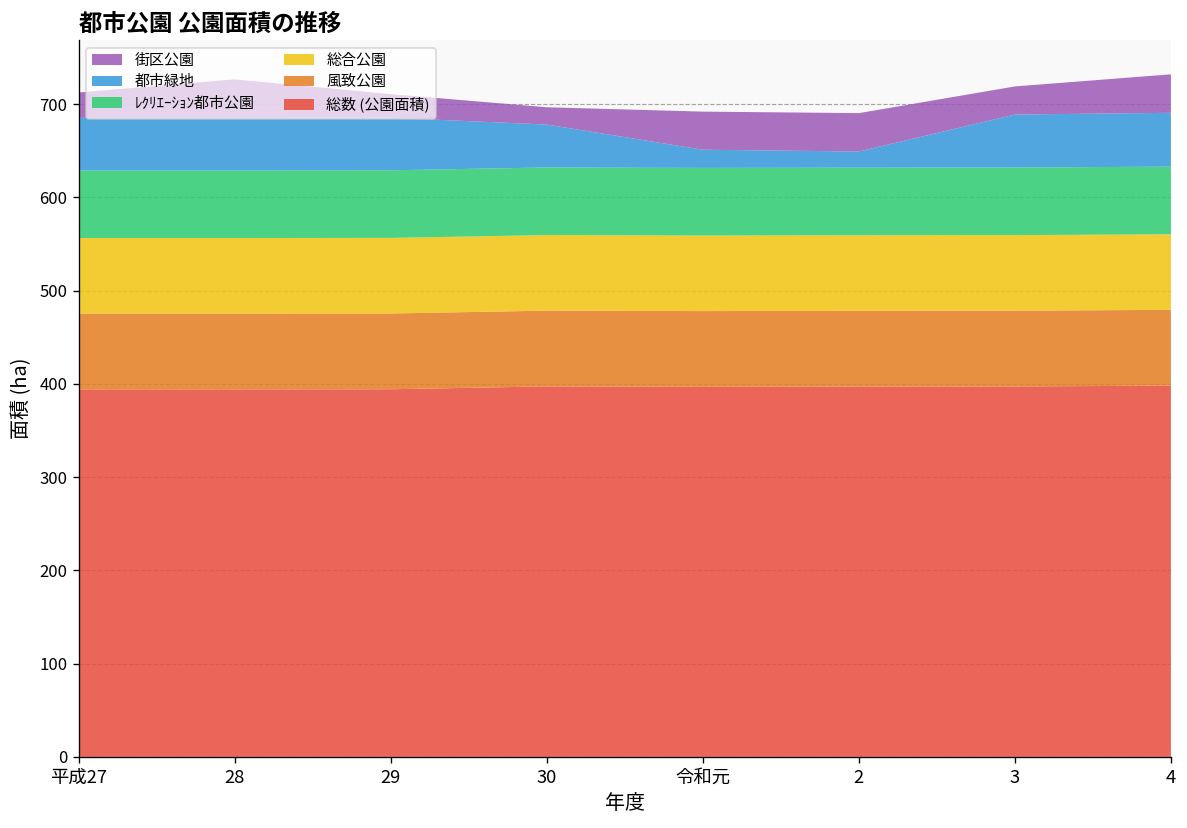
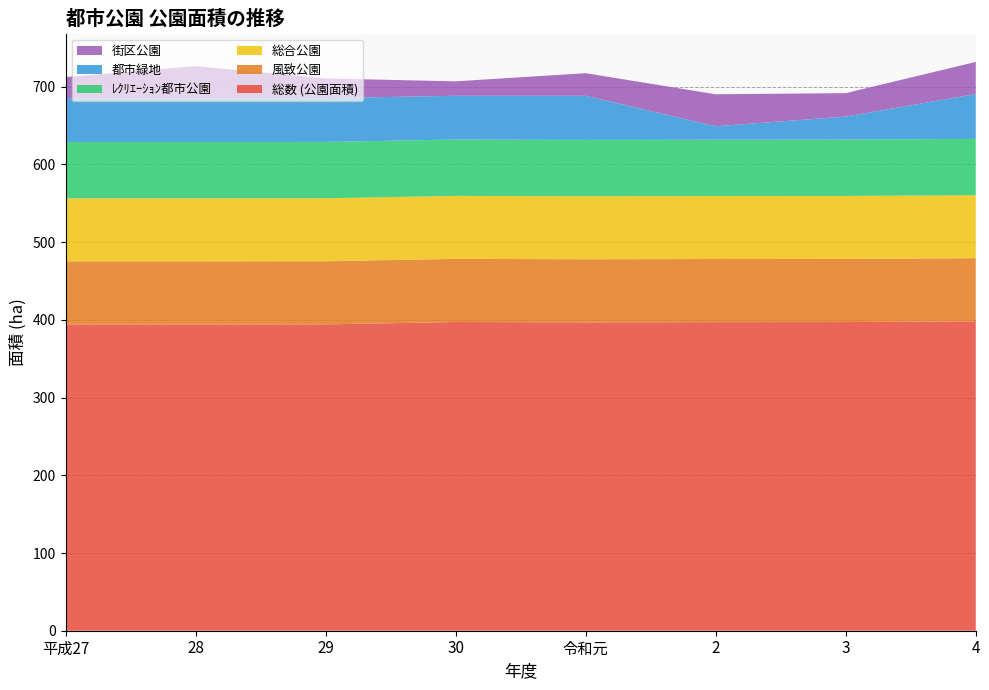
都市緑地, 30: 50 -> 60
都市緑地, 令和元: 20 -> 60
街区公園, 令和元: 40 -> 30
都市緑地, 3: 60 -> 30
